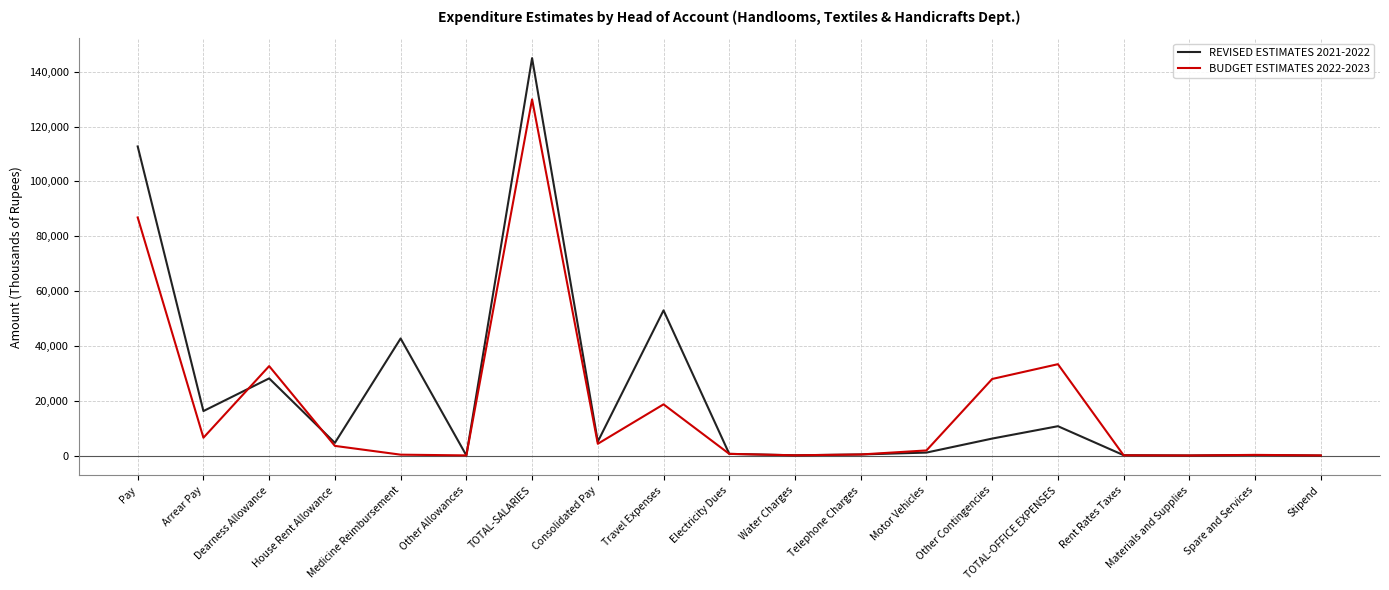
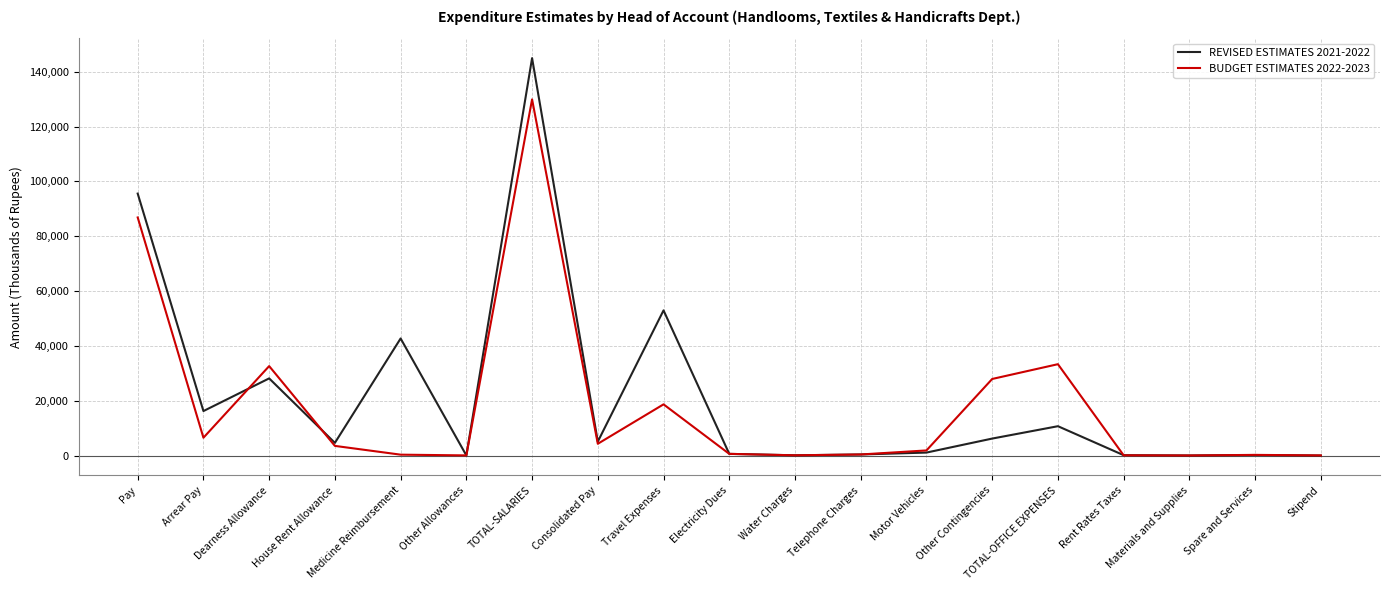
REVISED ESTIMATES 2021-2022, Pay: 113,000 -> 96,000
